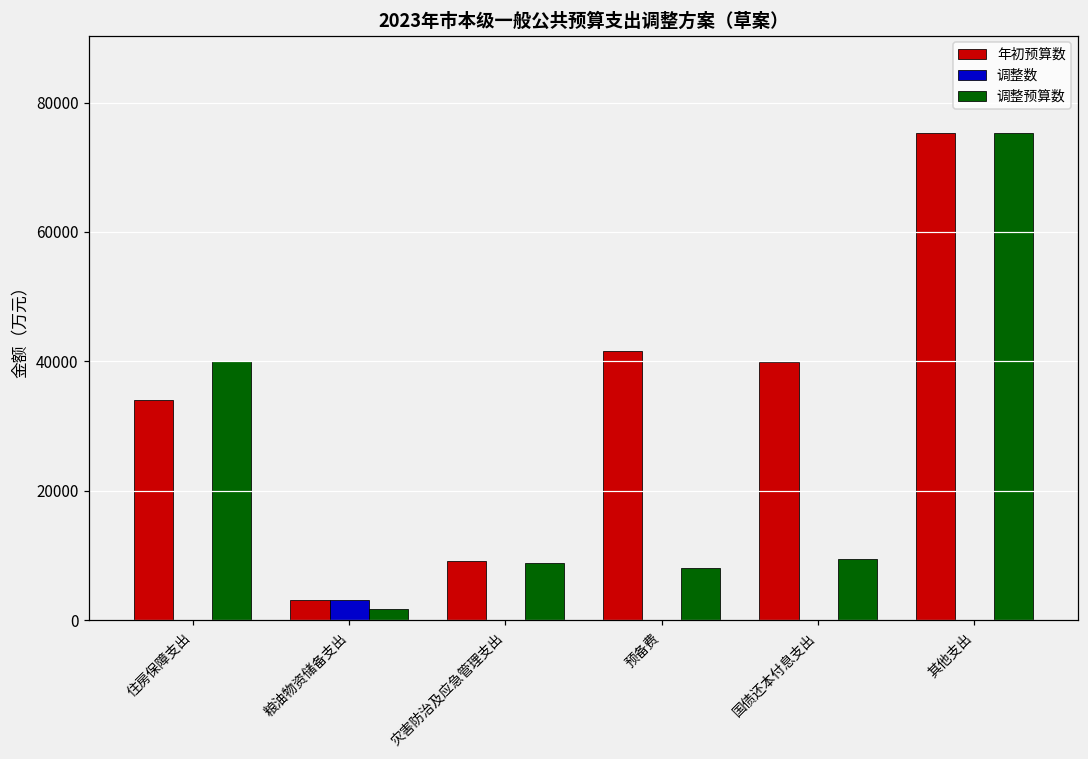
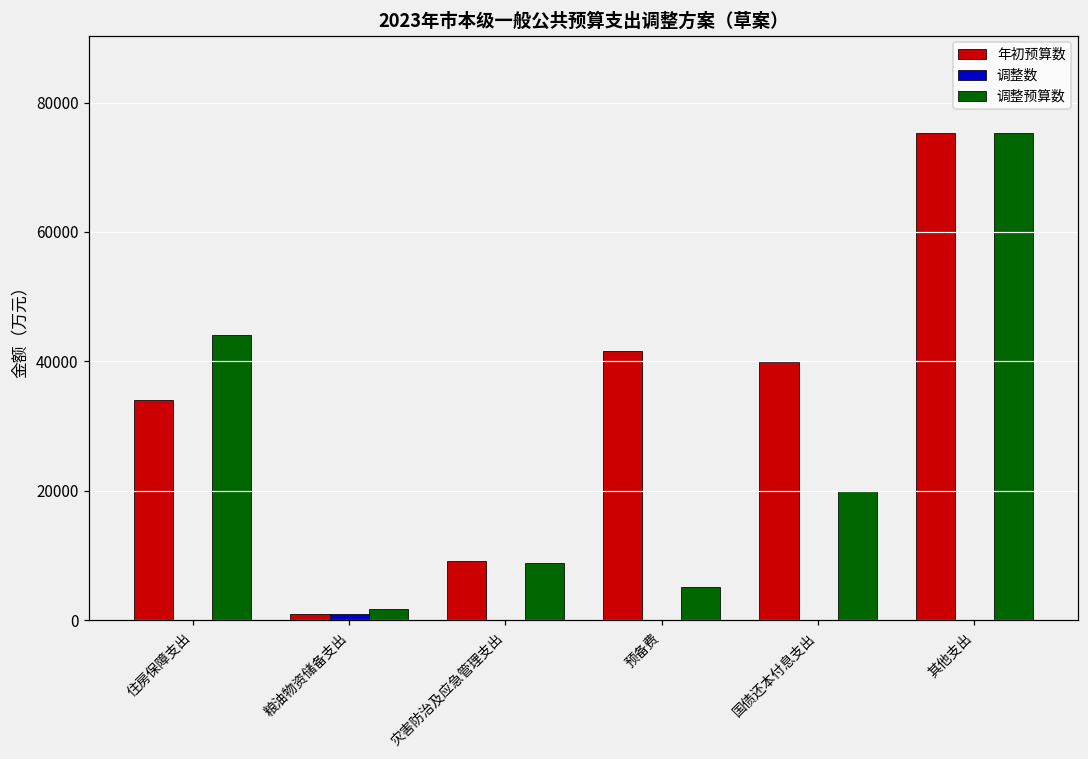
调整预算数, 住房保障支出: 40000 -> 44000
年初预算数, 粮油物资储备支出: 3000 -> 1000
调整数, 粮油物资储备支出: 3000 -> 1000
调整预算数, 预备费: 8000 -> 5000
调整预算数, 国债还本付息支出: 9000 -> 20000
